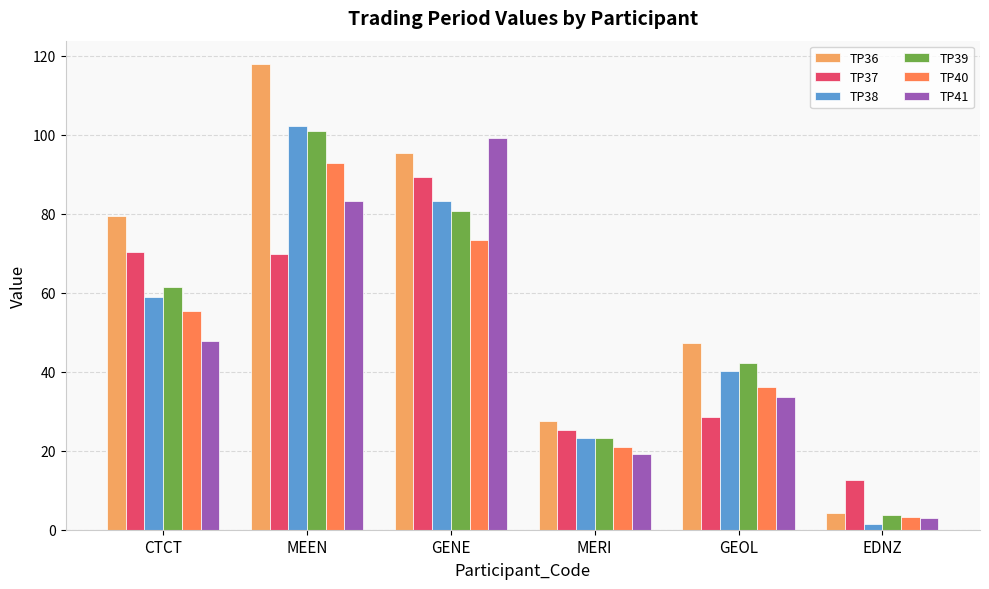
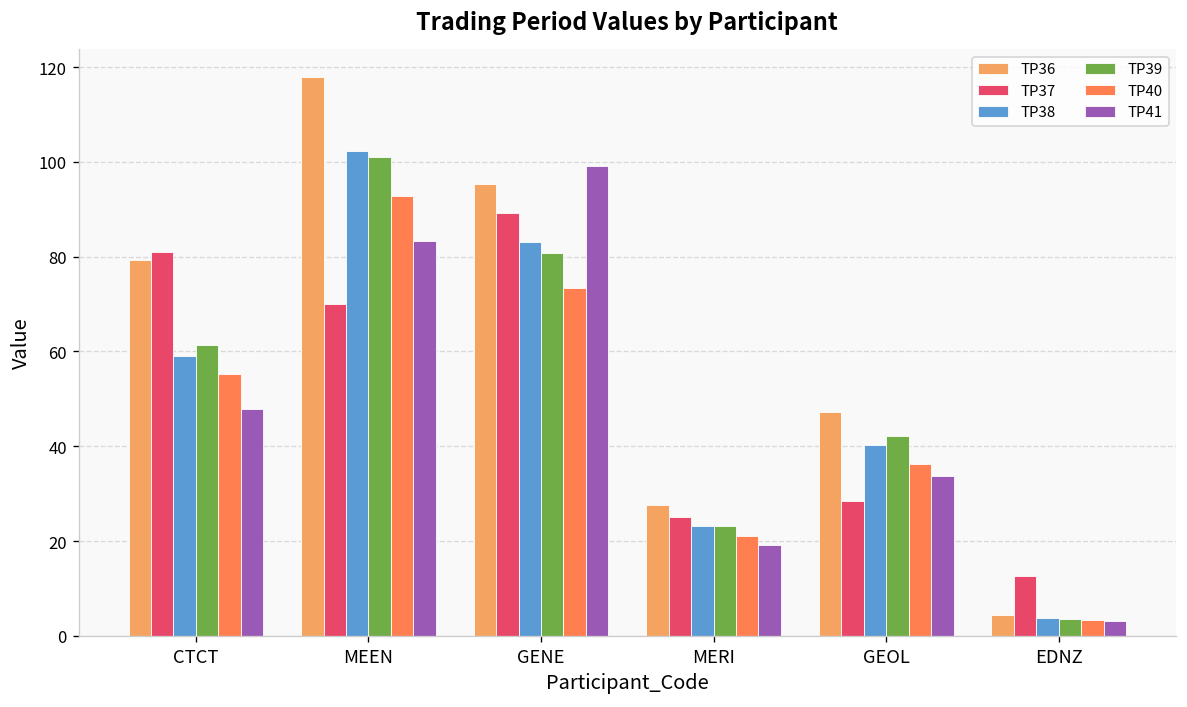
TP37, CTCT: 70 -> 81
TP38, EDNZ: 1 -> 4
